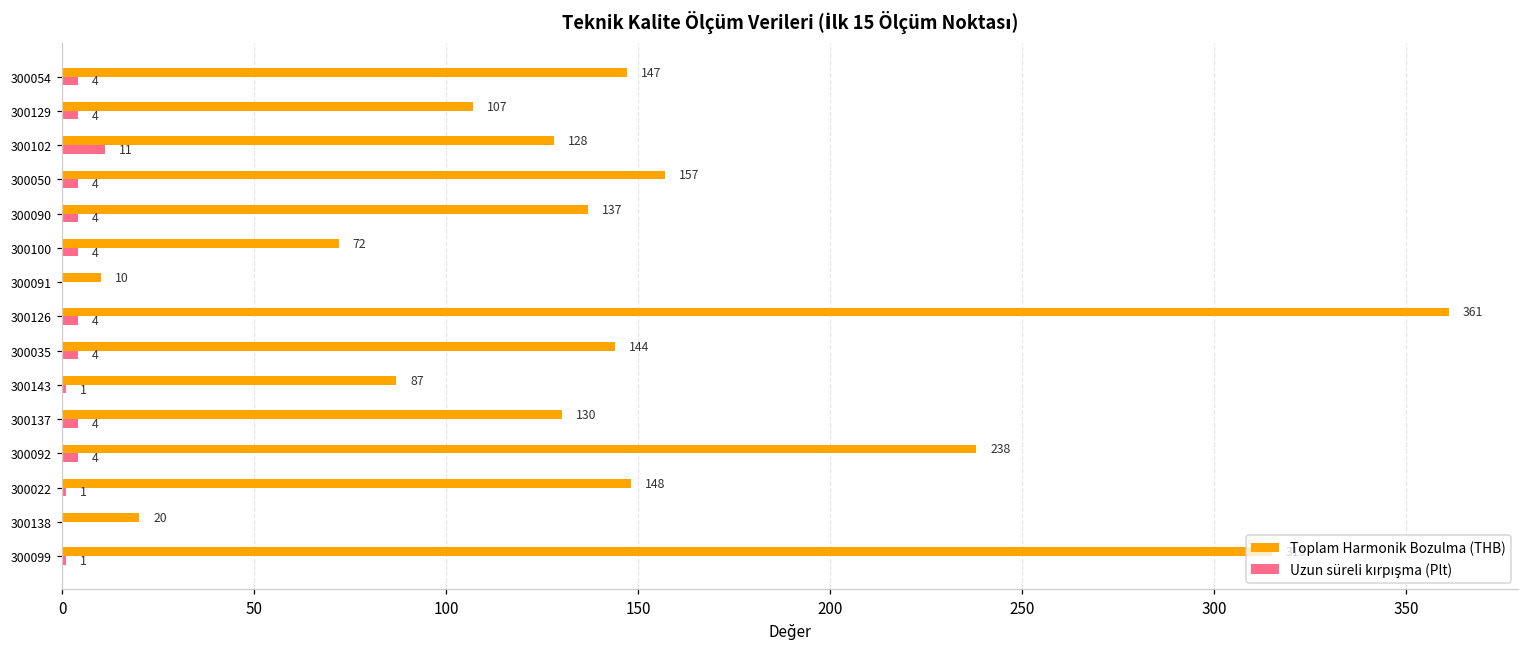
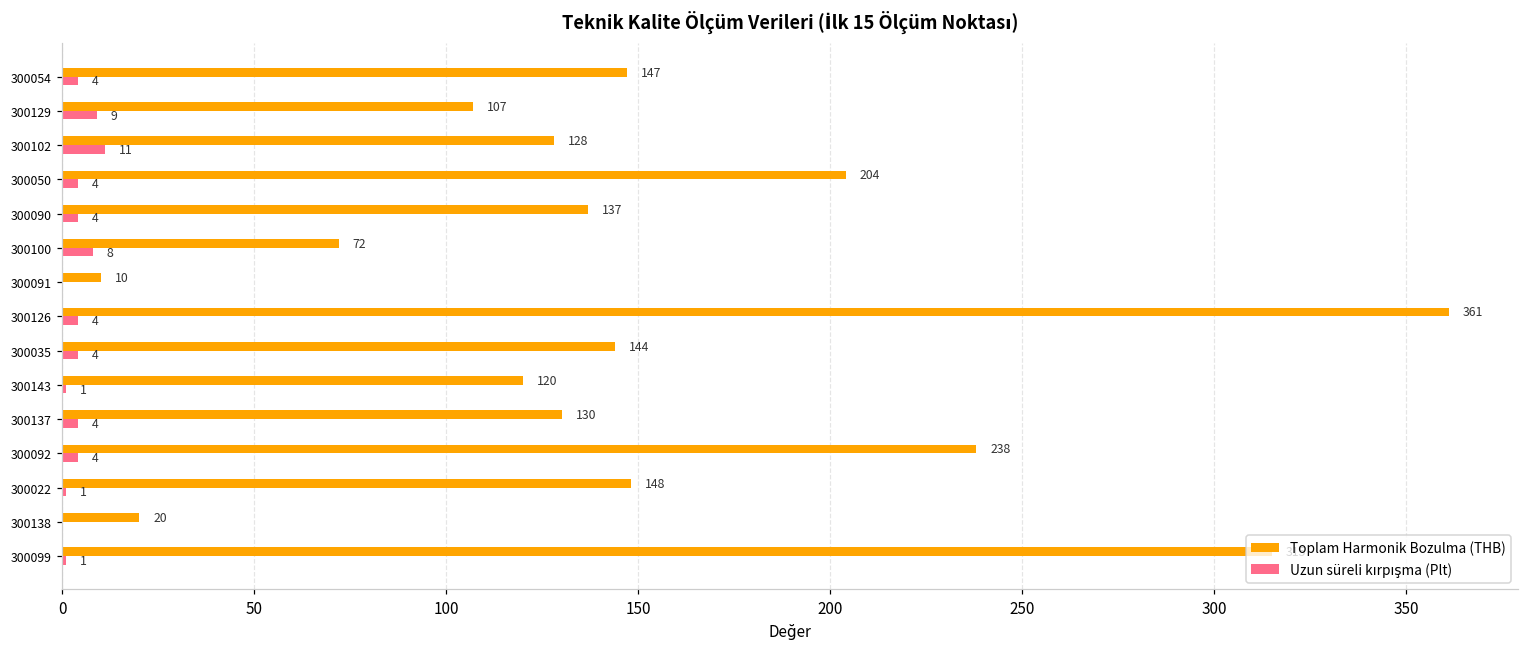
Uzun süreli kırpışma (Plt), 300129: 4 -> 9
Toplam Harmonik Bozulma (THB), 300050: 157 -> 204
Uzun süreli kırpışma (Plt), 300100: 4 -> 8
Toplam Harmonik Bozulma (THB), 300143: 87 -> 120
